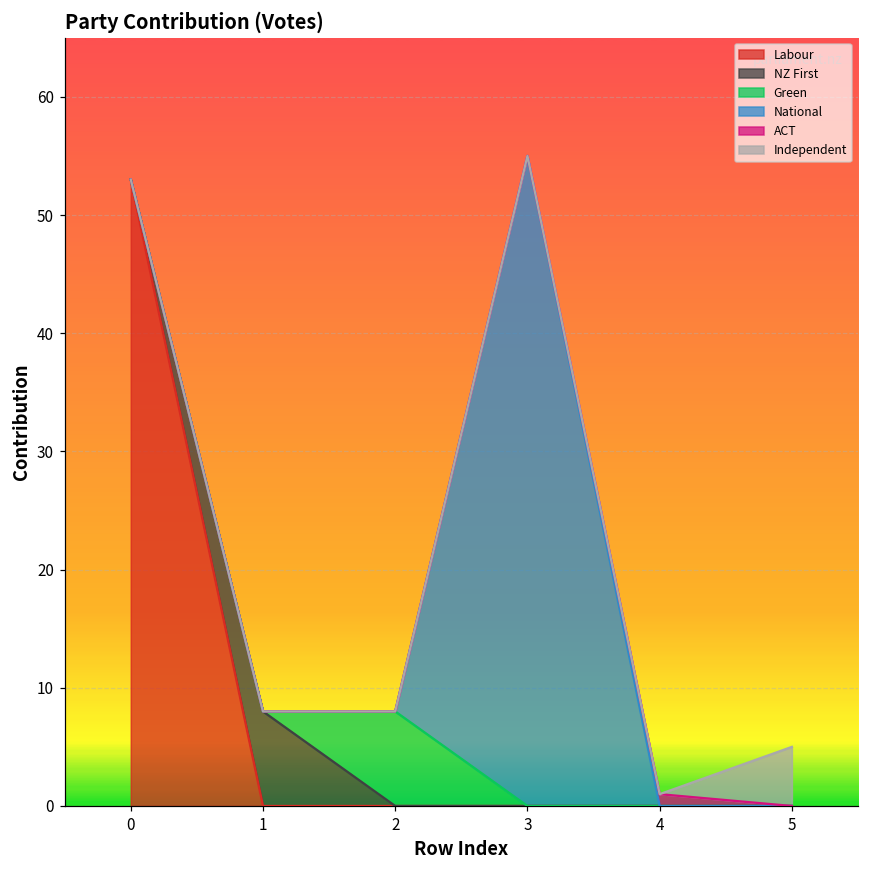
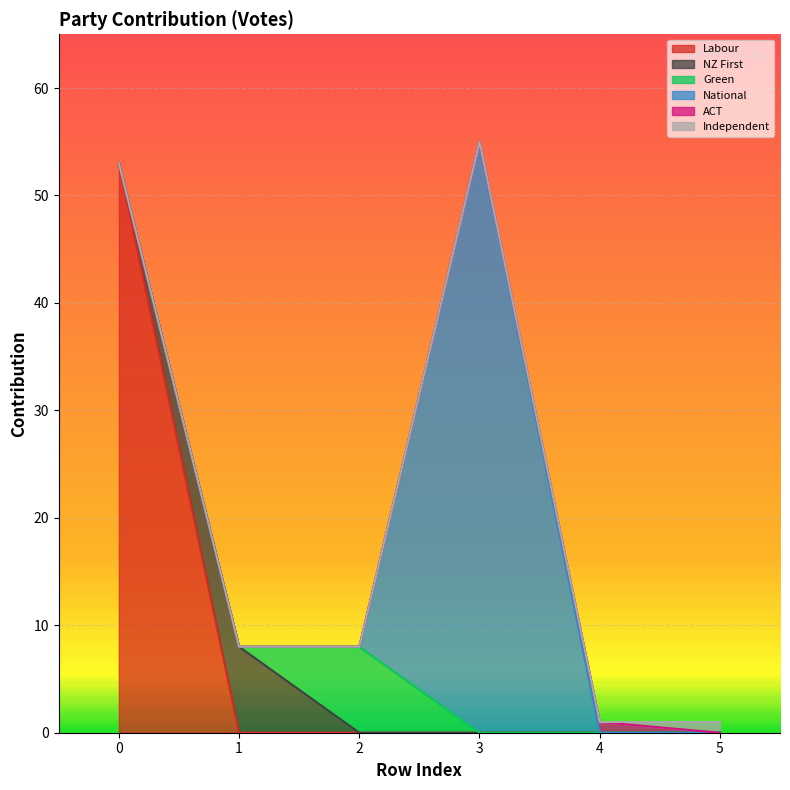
Independent, 5: 5 -> 1
